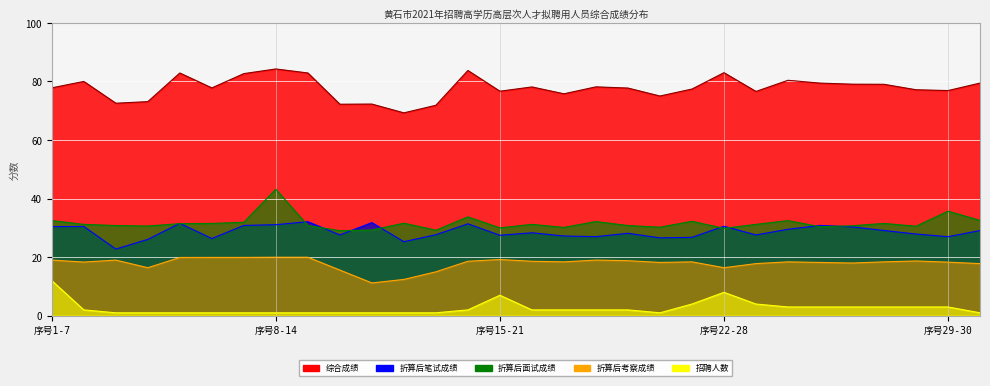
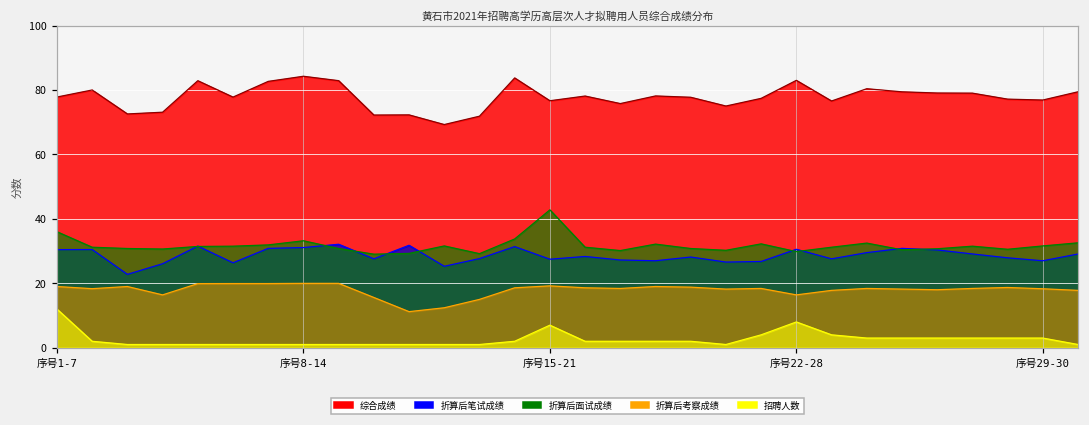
折算后面试成绩, 序号1-7: 32 -> 36
折算后面试成绩, 序号8-14: 43 -> 33
折算后面试成绩, 序号15-21: 30 -> 43
折算后面试成绩, 序号29-30: 36 -> 32
